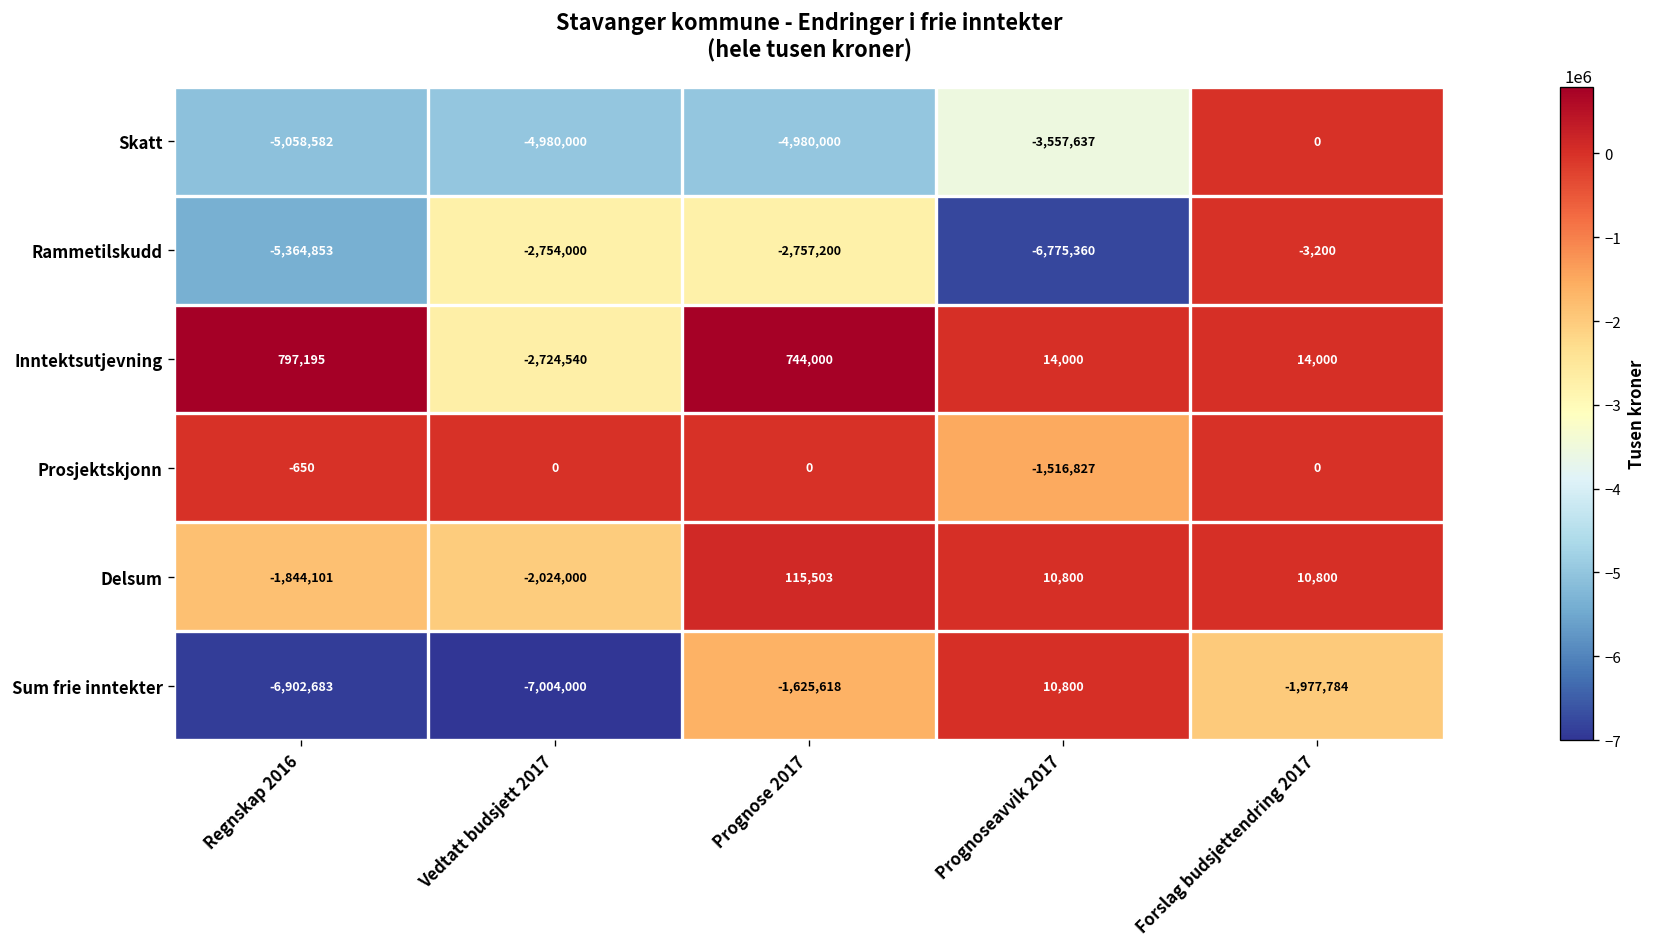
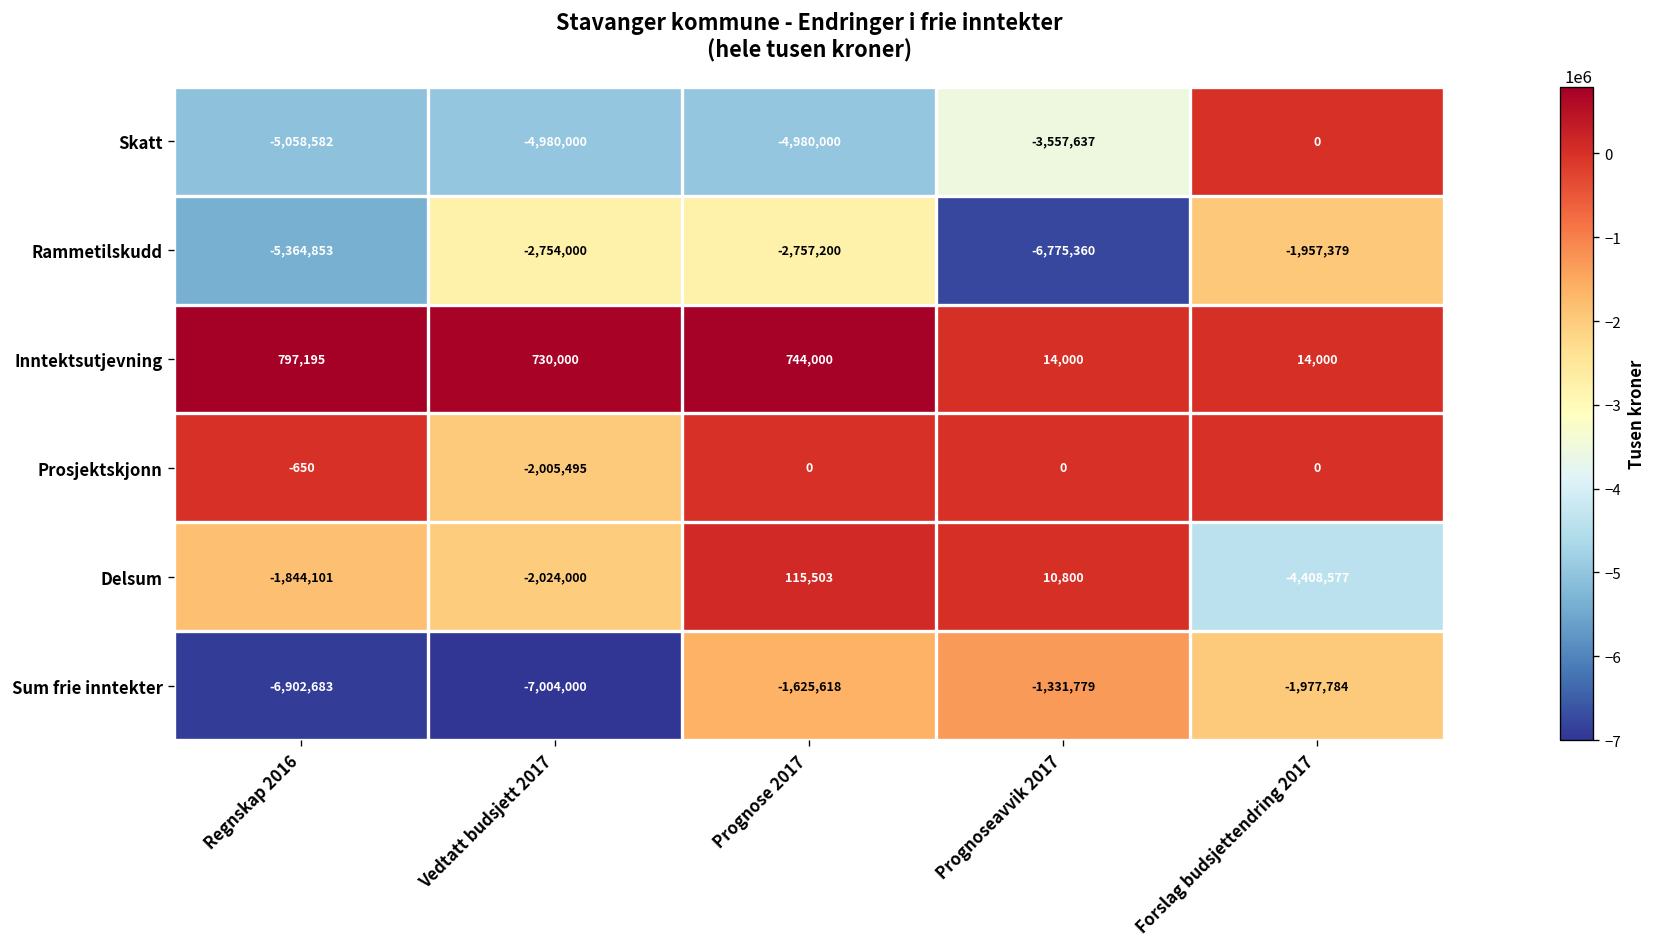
Rammetilskudd, Forslag budsjettendring 2017: -3,200 -> -1,957,379
Inntektsutjevning, Vedtatt budsjett 2017: -2,724,540 -> 730,000
Prosjektskjonn, Vedtatt budsjett 2017: 0 -> -2,005,495
Prosjektskjonn, Prognoseavvik 2017: -1,516,827 -> 0
Delsum, Forslag budsjettendring 2017: 10,800 -> -4,408,577
Sum frie inntekter, Prognoseavvik 2017: 10,800 -> -1,331,779
